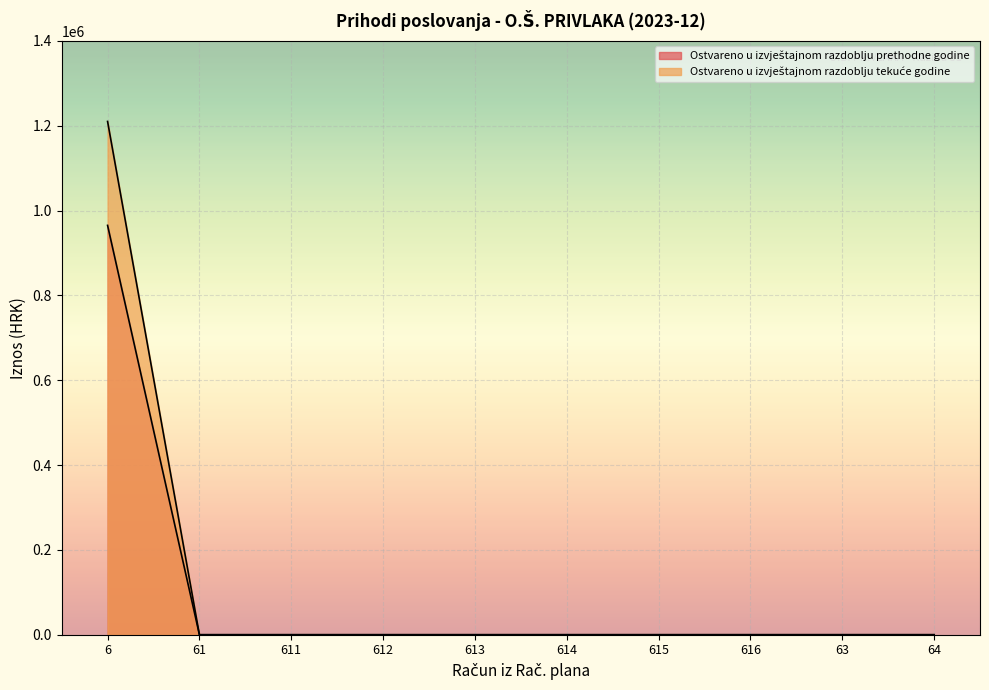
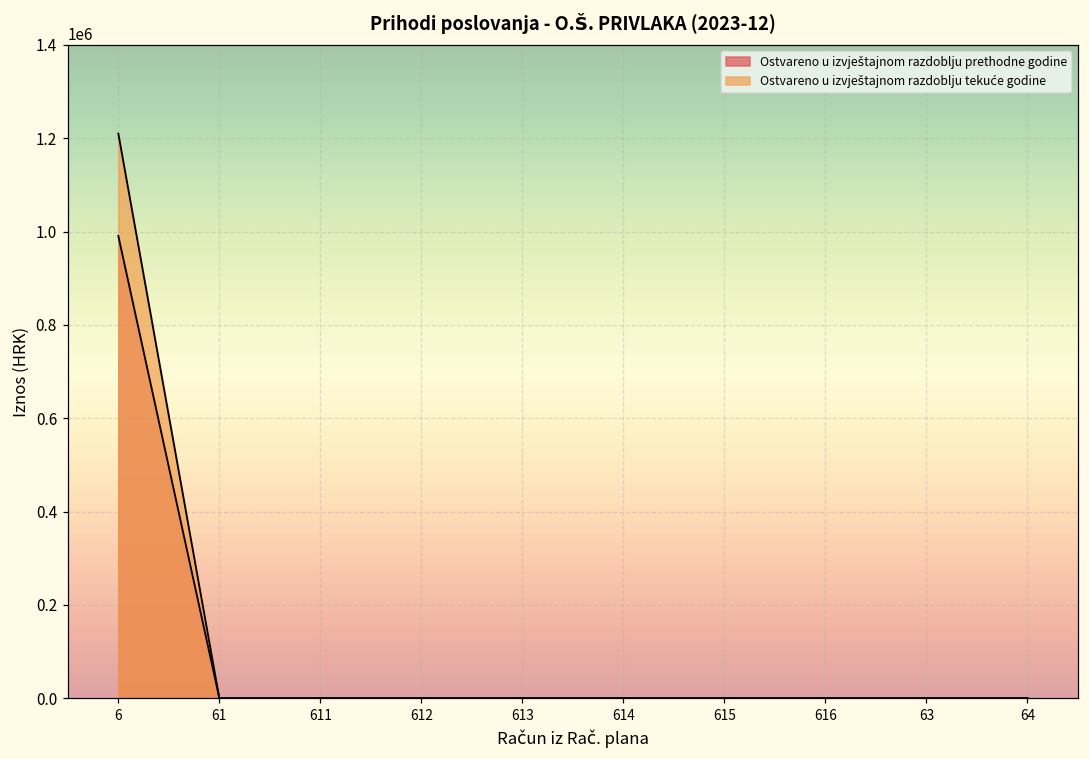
Ostvareno u izvještajnom razdoblju prethodne godine, 6: 970000 -> 990000
